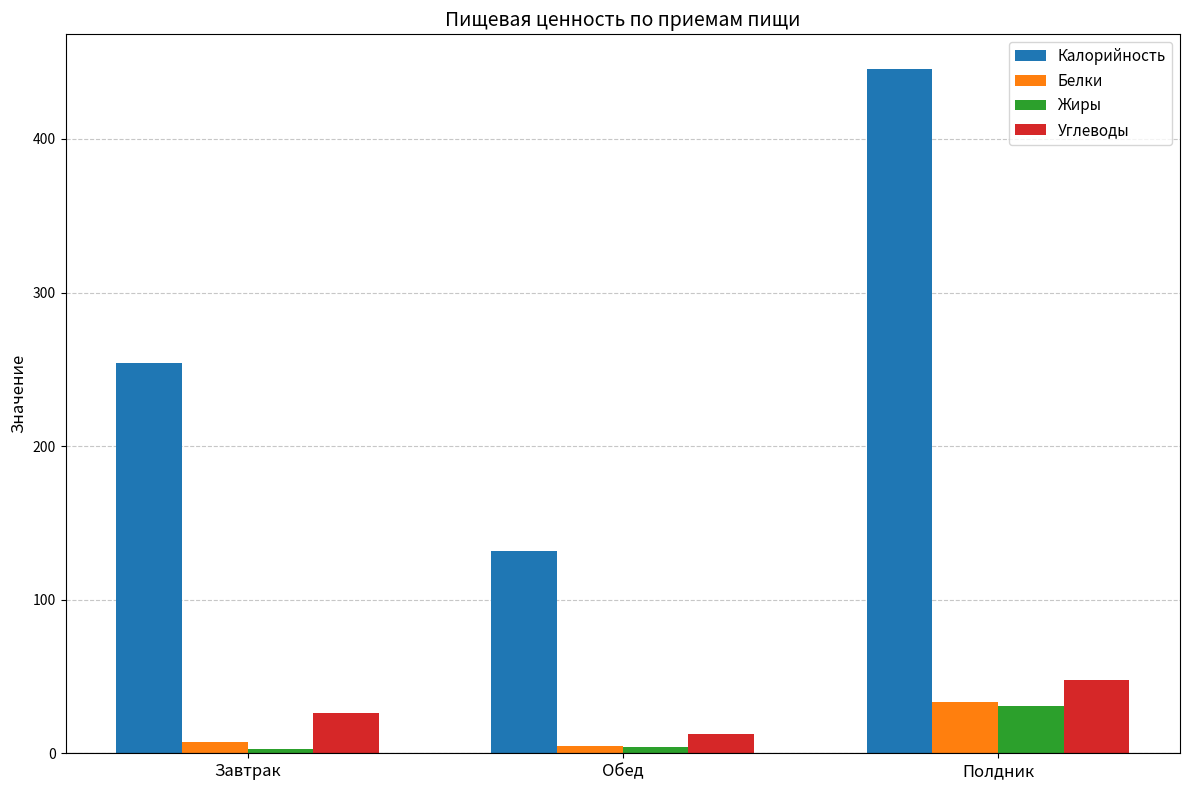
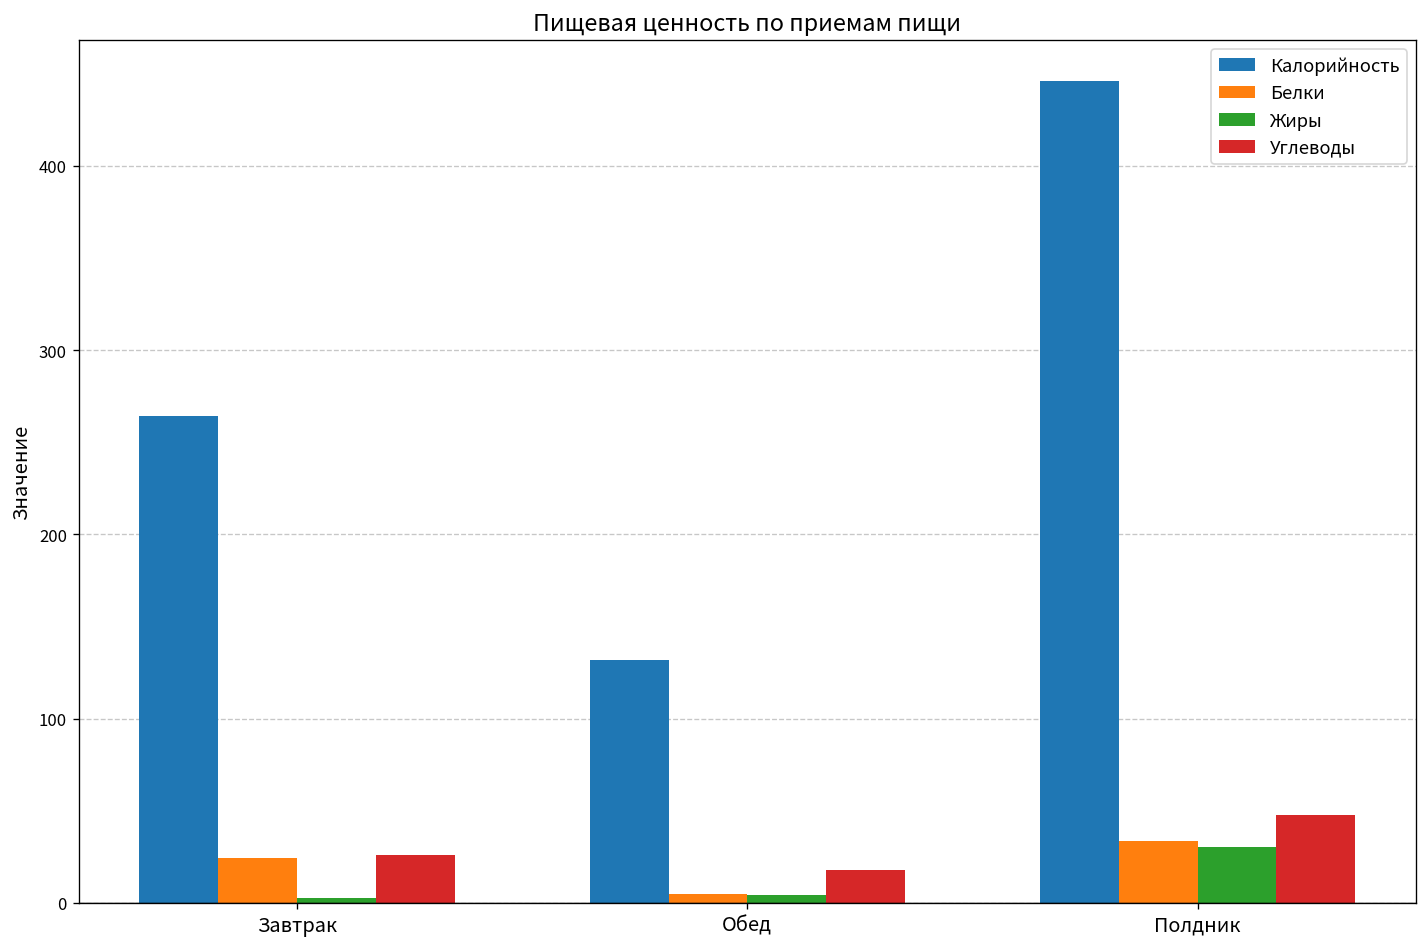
Калорийность, Завтрак: 254 -> 264
Белки, Завтрак: 7 -> 24
Углеводы, Обед: 12 -> 18
